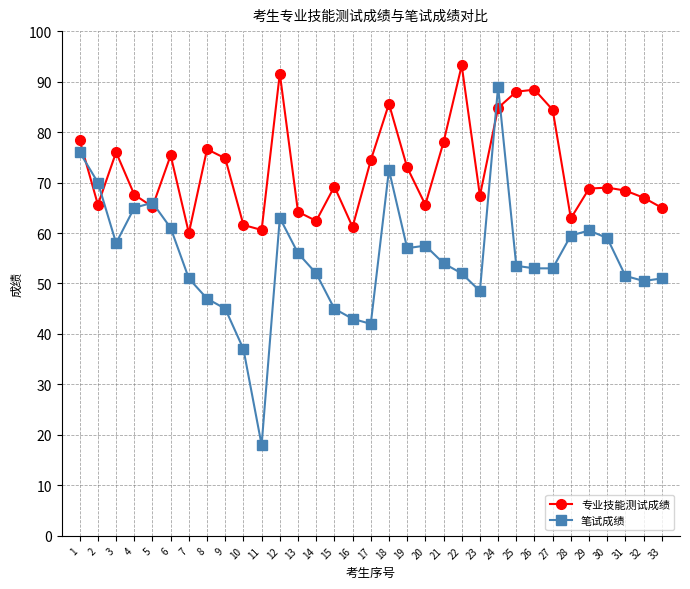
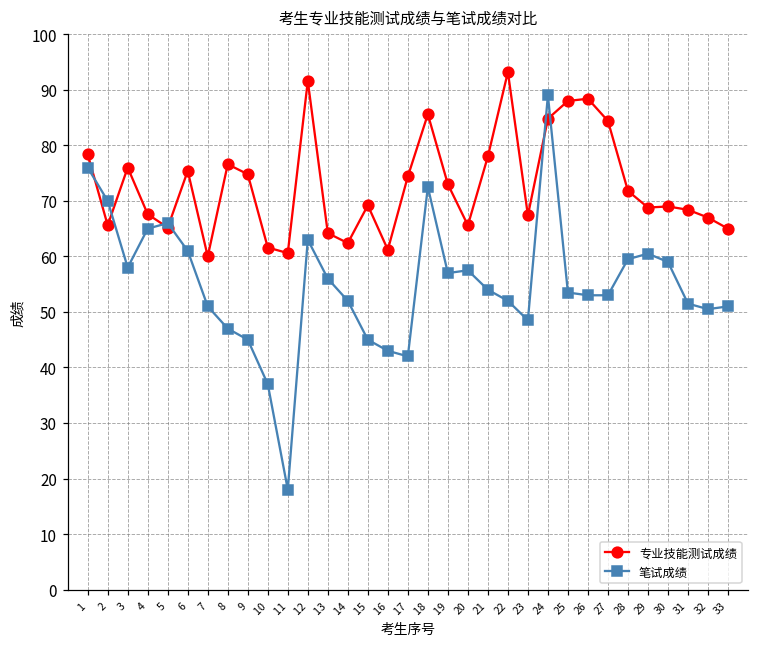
专业技能测试成绩, 28: 63 -> 72
